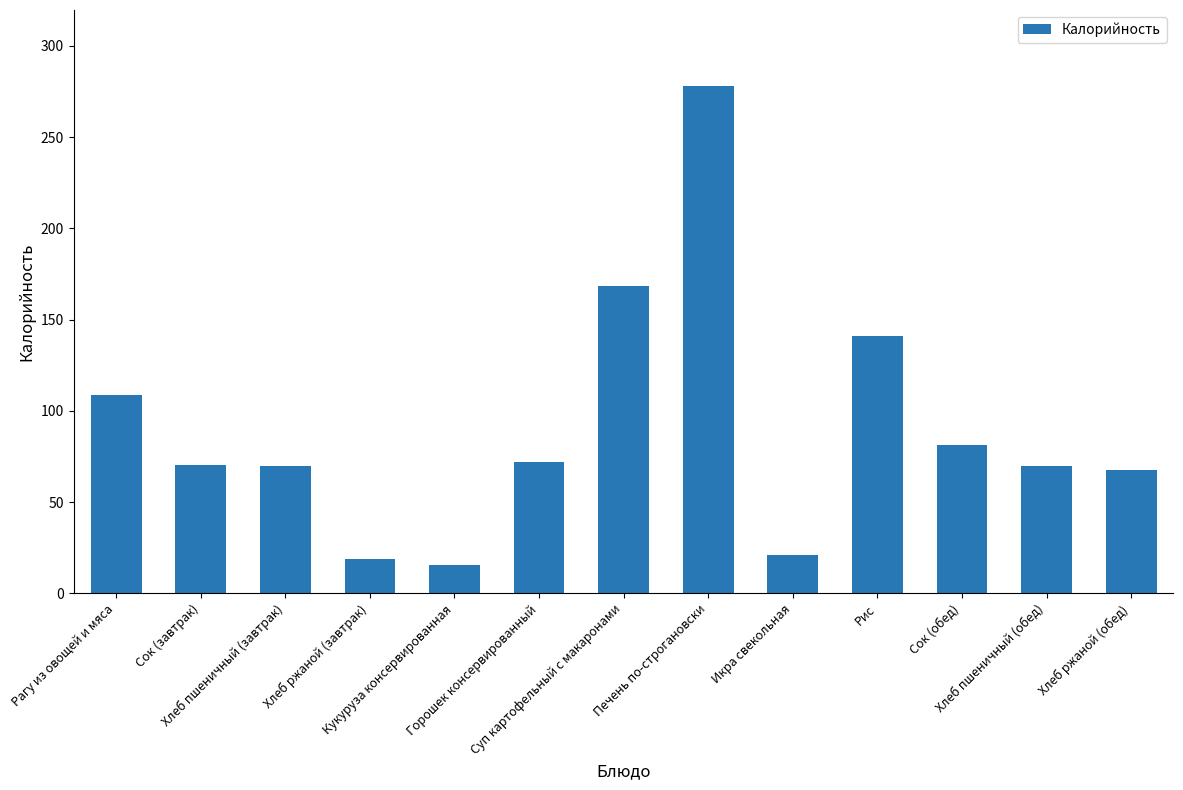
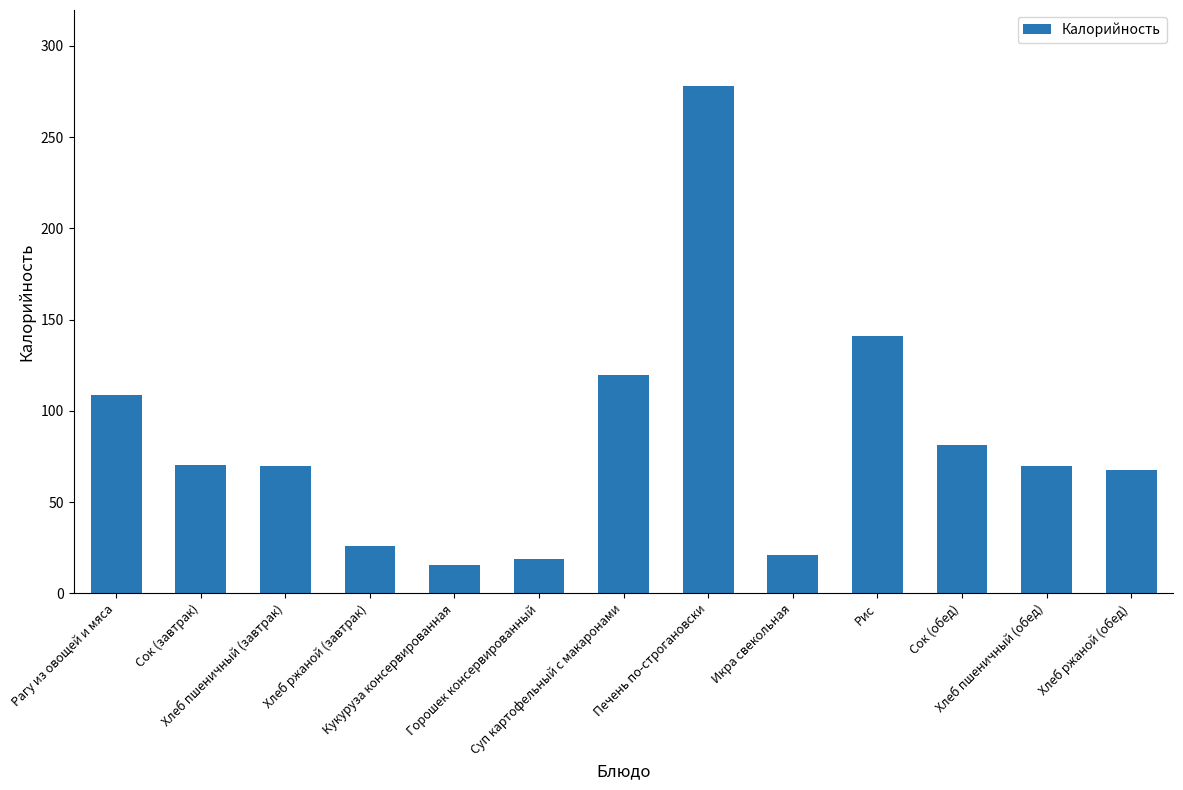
Хлеб ржаной (завтрак): 19 -> 26
Горошек консервированный: 72 -> 19
Суп картофельный с макаронами: 169 -> 120
